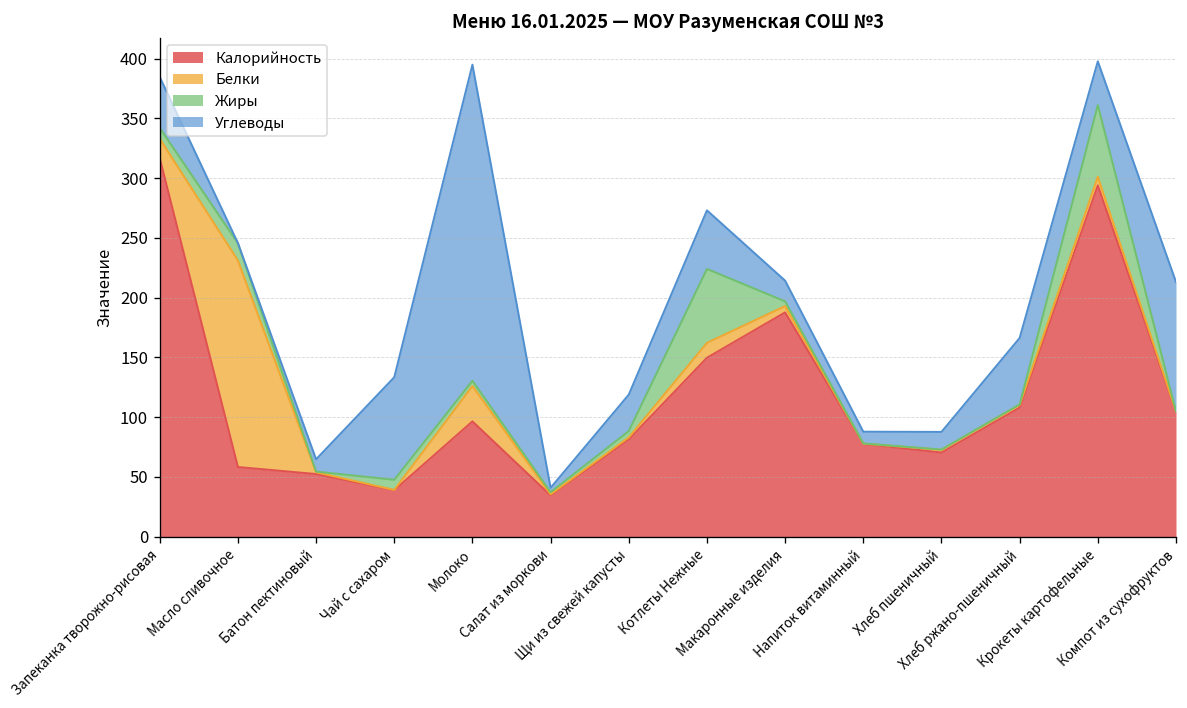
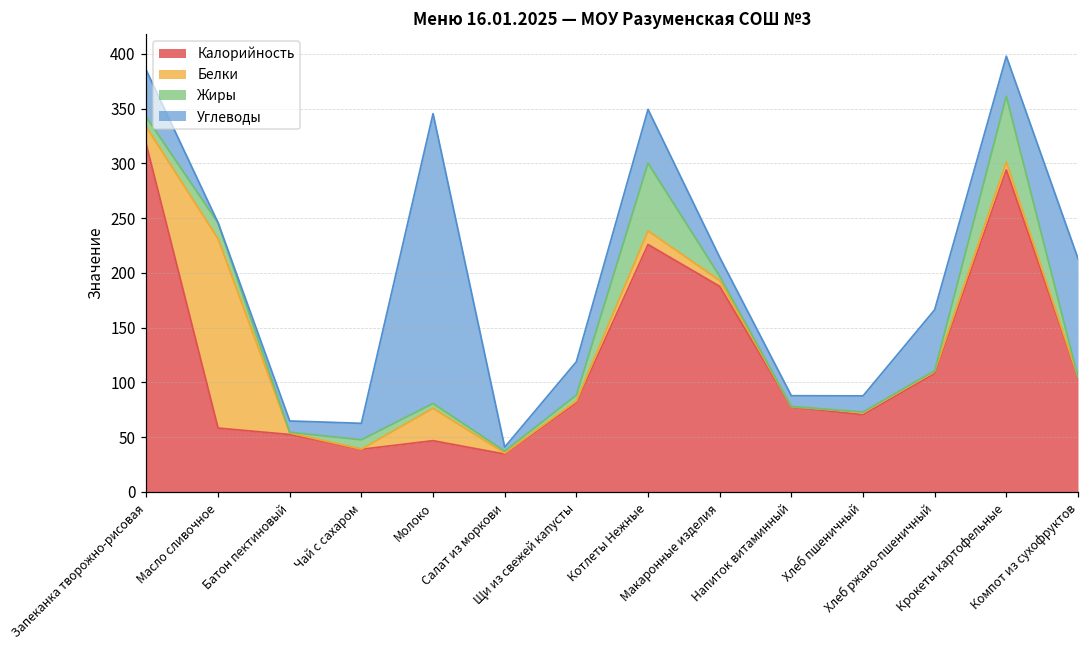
Углеводы, Чай с сахаром: 90 -> 20
Калорийность, Молоко: 100 -> 50
Калорийность, Котлеты Нежные: 150 -> 230
